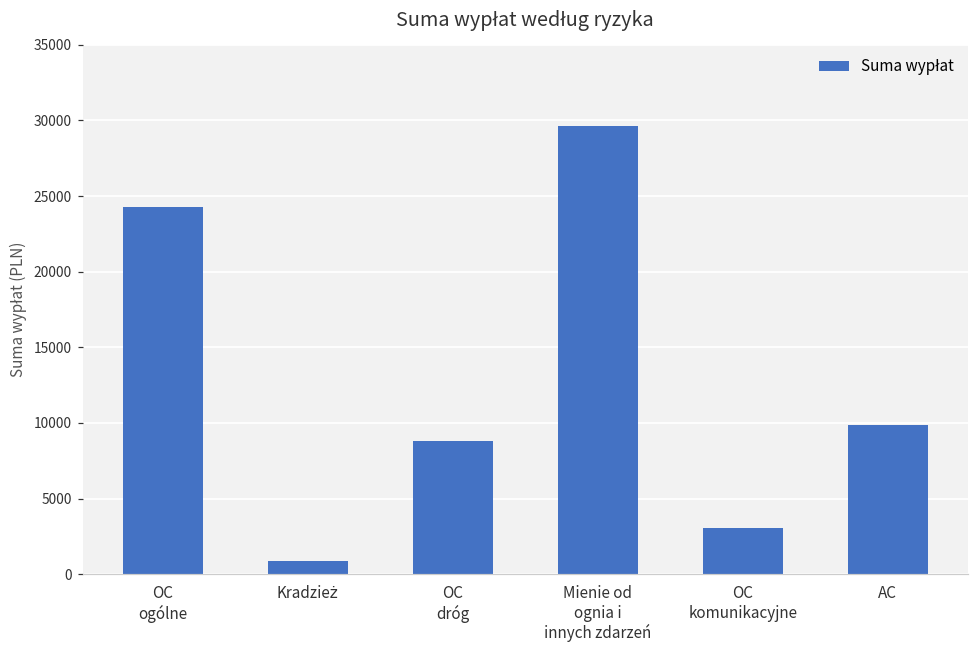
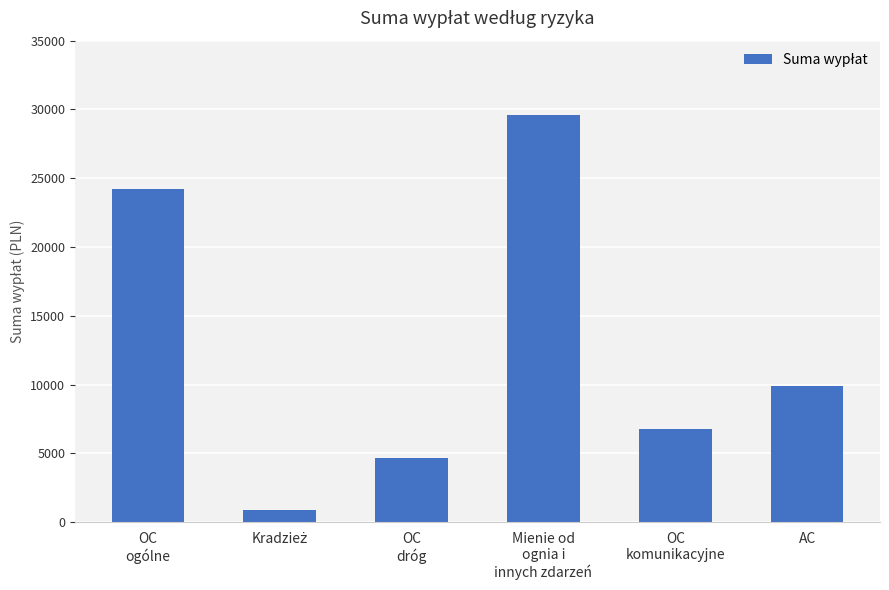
OC dróg: 8800 -> 4700
OC komunikacyjne: 3000 -> 6800
